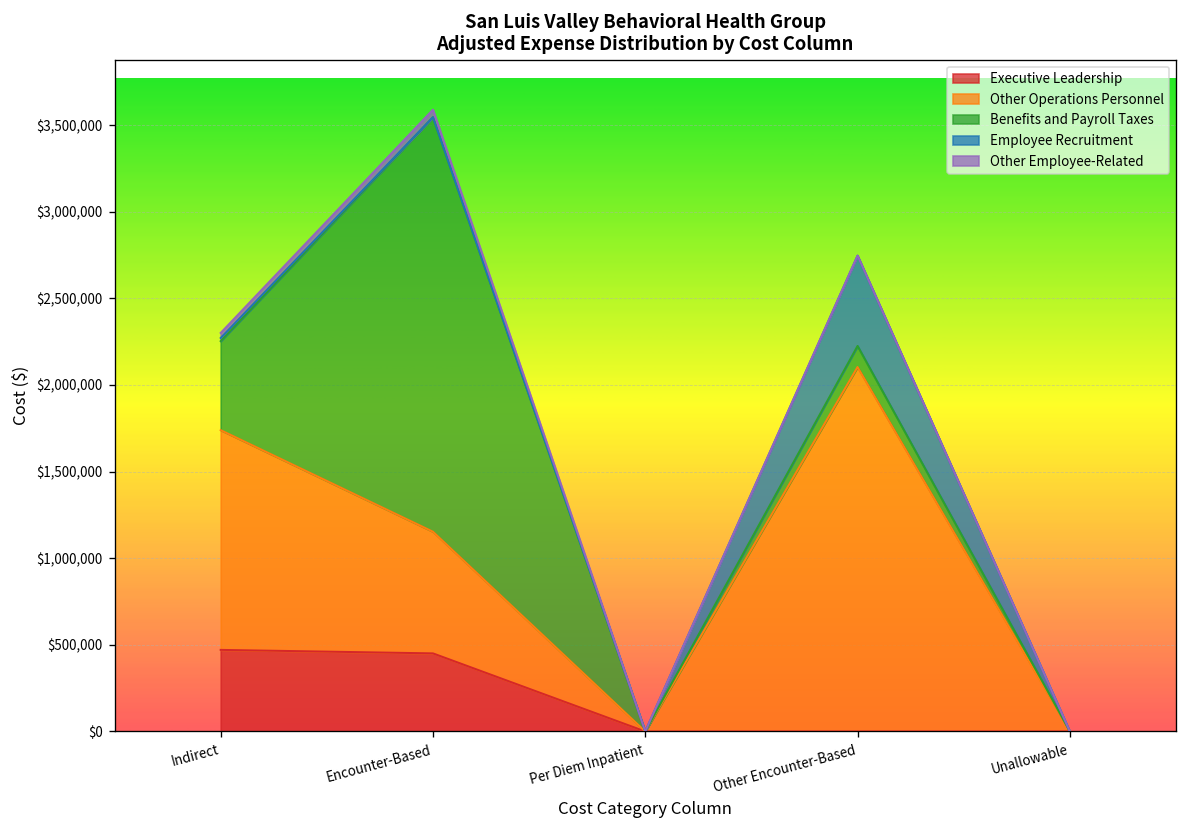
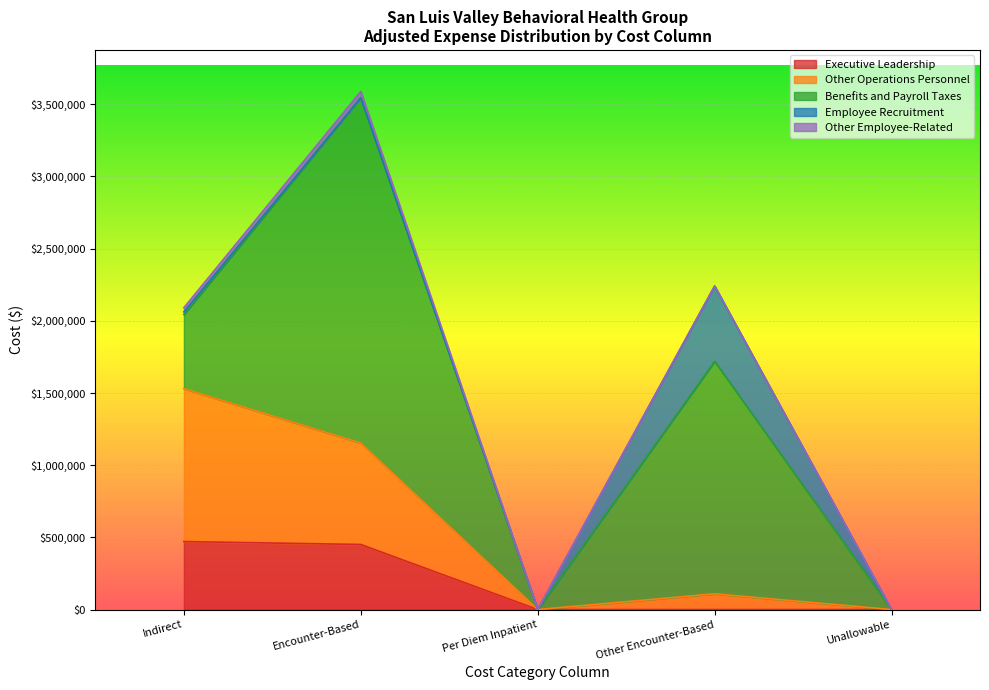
Other Operations Personnel, Indirect: $1,270,000 -> $1,060,000
Other Operations Personnel, Other Encounter-Based: $2,100,000 -> $110,000
Benefits and Payroll Taxes, Other Encounter-Based: $120,000 -> $1,610,000
